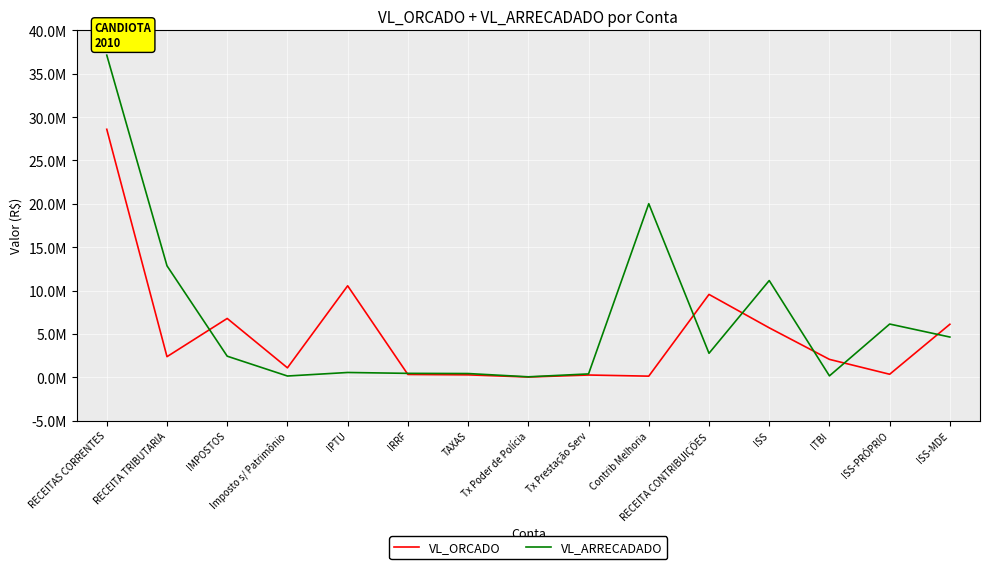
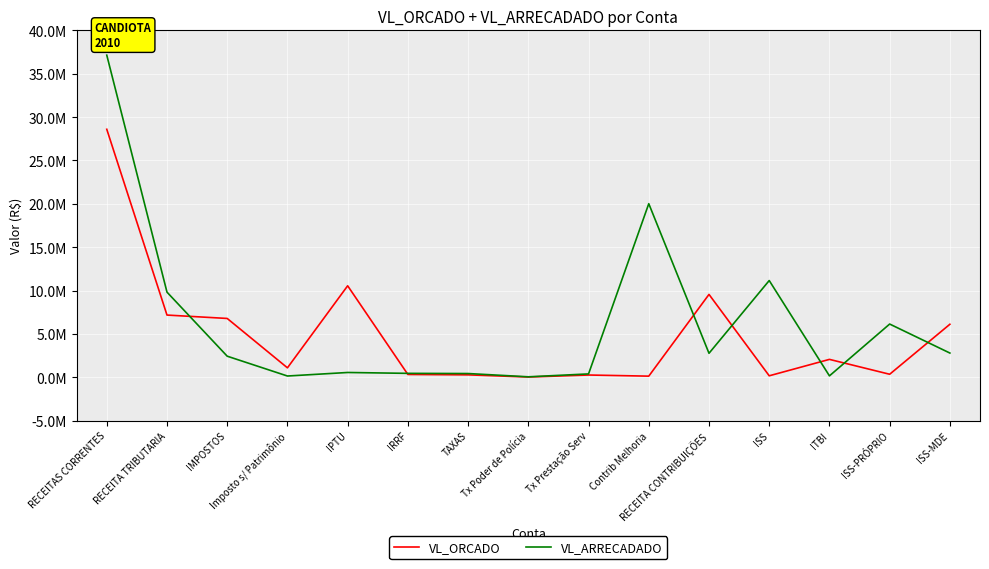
VL_ORCADO, RECEITA TRIBUTARIA: 2000000 -> 7000000
VL_ARRECADADO, RECEITA TRIBUTARIA: 13000000 -> 10000000
VL_ORCADO, ISS: 6000000 -> 0
VL_ARRECADADO, ISS-MDE: 5000000 -> 3000000
